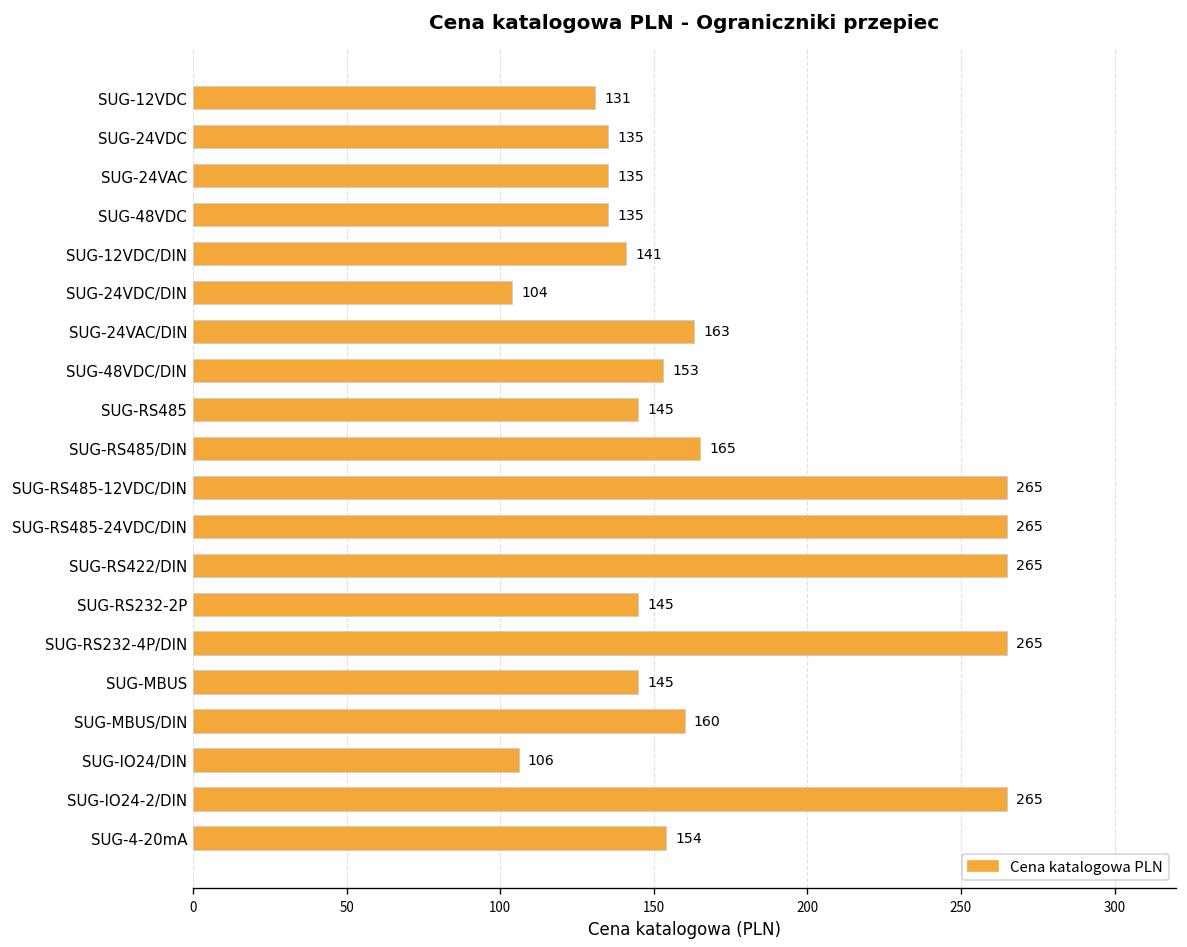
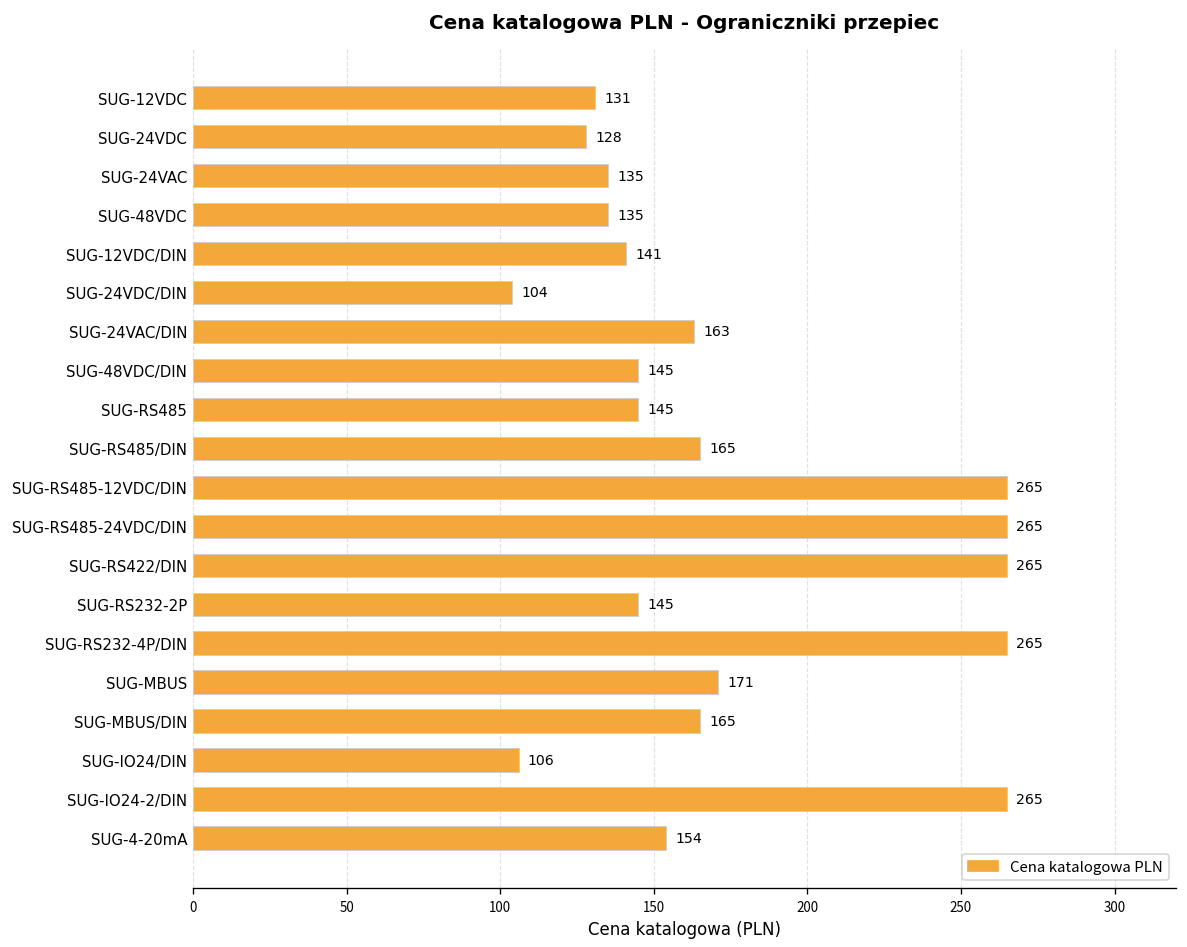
SUG-24VDC: 135 -> 128
SUG-48VDC/DIN: 153 -> 145
SUG-MBUS: 145 -> 171
SUG-MBUS/DIN: 160 -> 165
